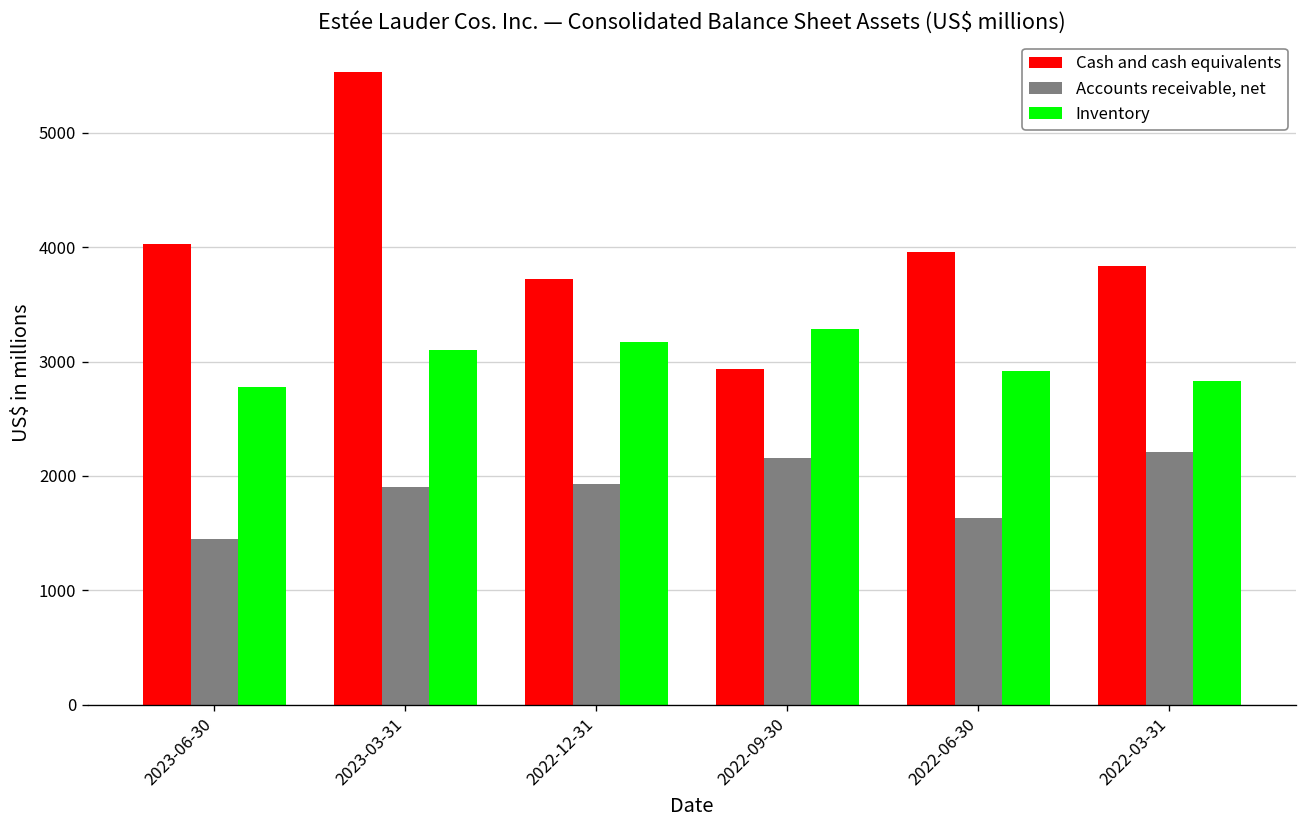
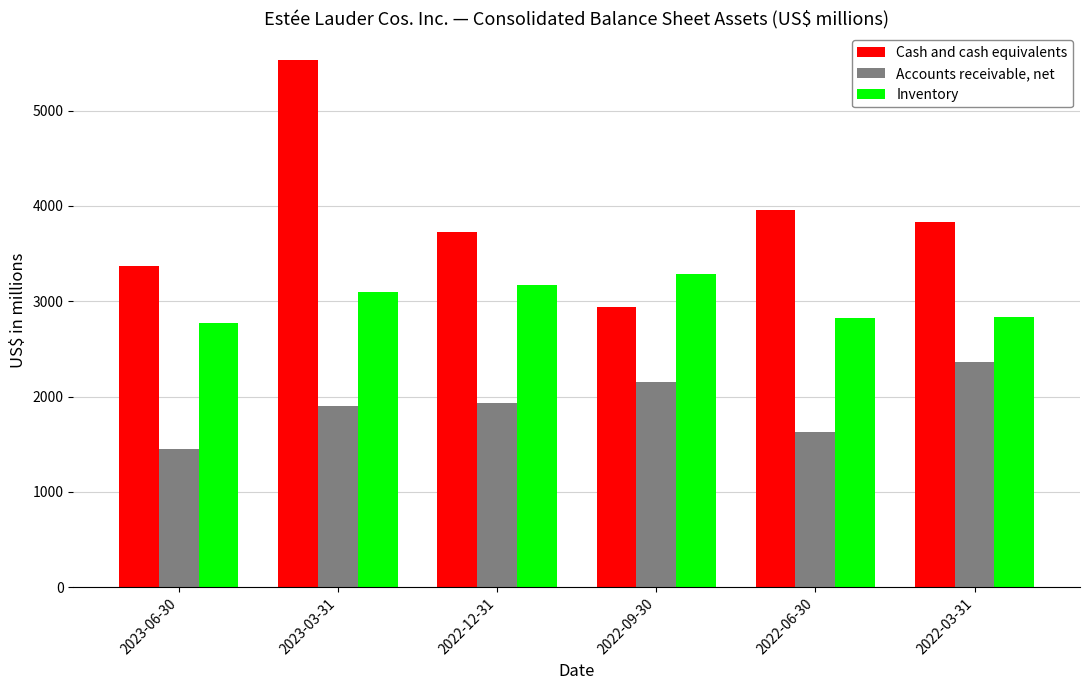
Cash and cash equivalents, 2023-06-30: 4000 -> 3400
Inventory, 2022-06-30: 2900 -> 2800
Accounts receivable, net, 2022-03-31: 2200 -> 2400
